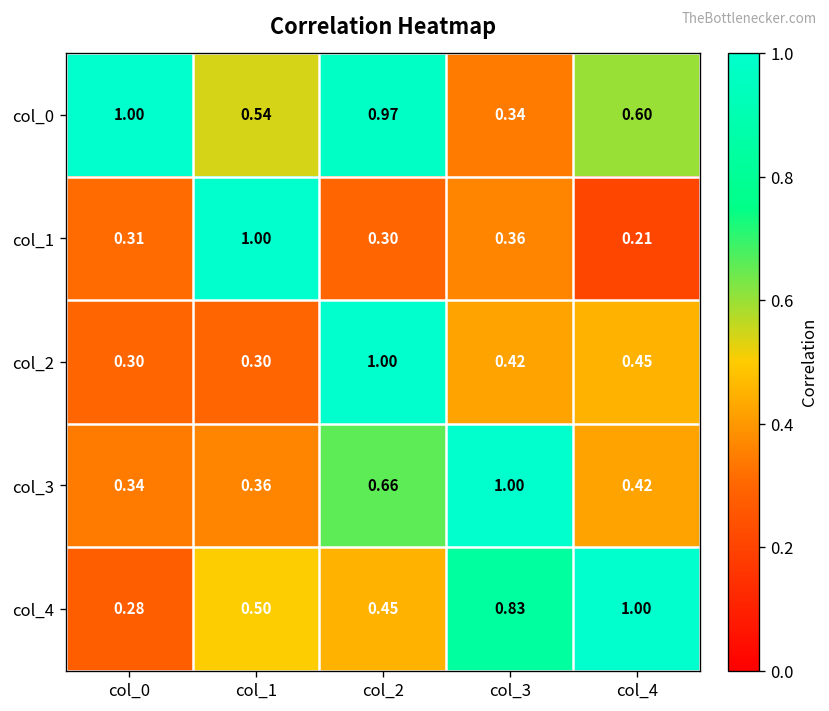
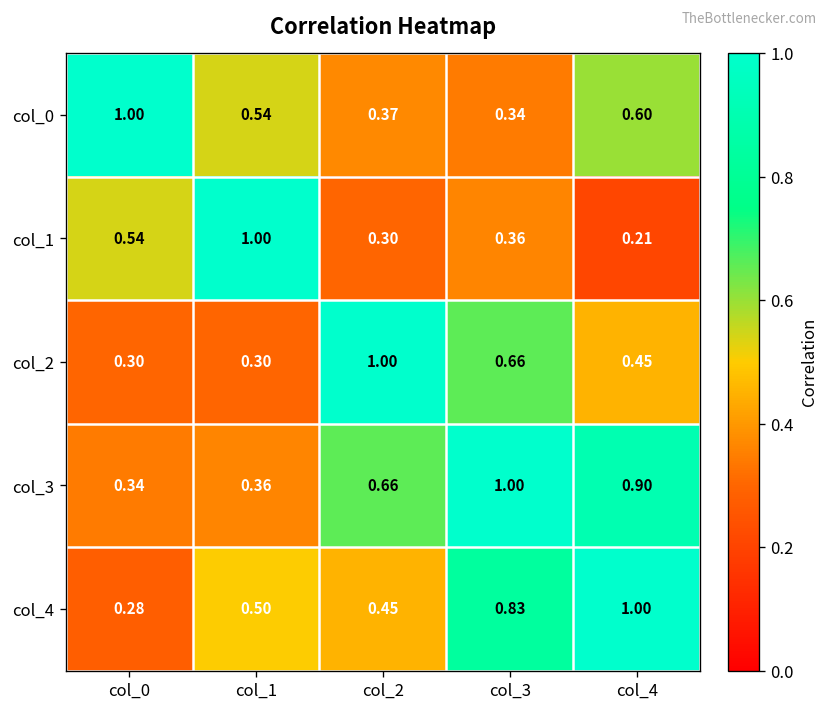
col_0, col_2: 0.97 -> 0.37
col_1, col_0: 0.31 -> 0.54
col_2, col_3: 0.42 -> 0.66
col_3, col_4: 0.42 -> 0.90
